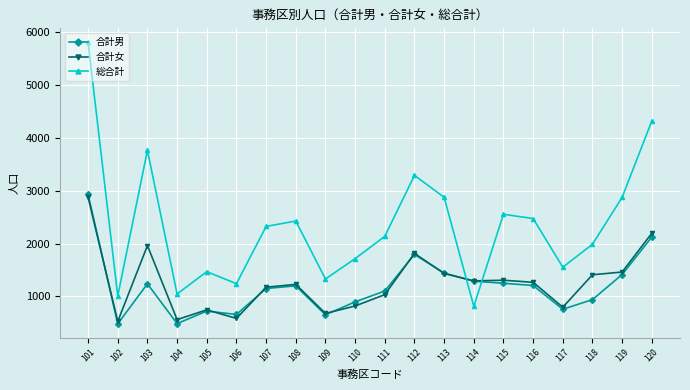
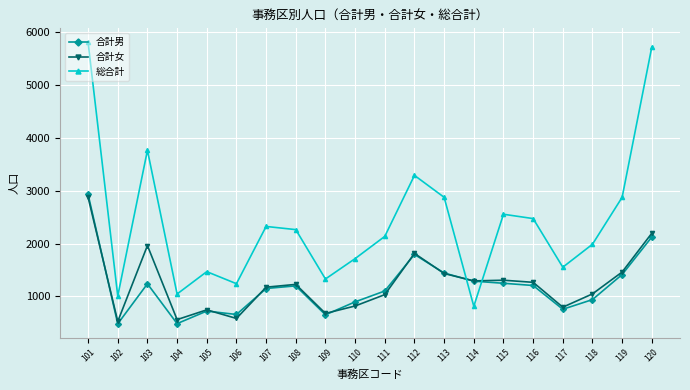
総合計, 108: 2400 -> 2300
合計女, 118: 1400 -> 1000
総合計, 120: 4300 -> 5700
